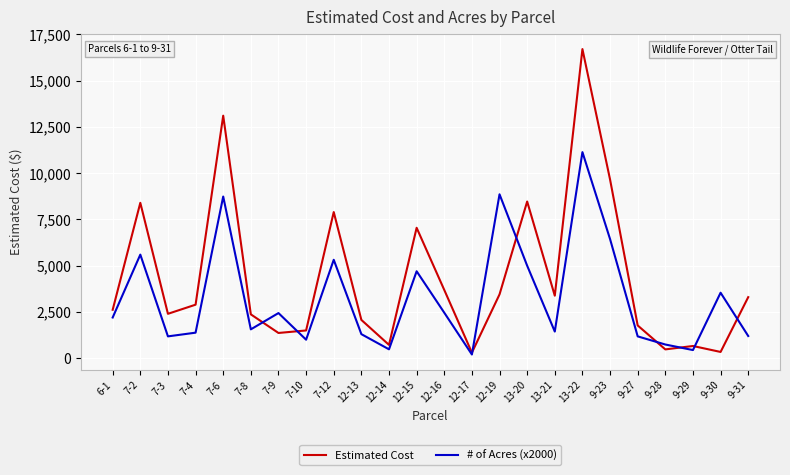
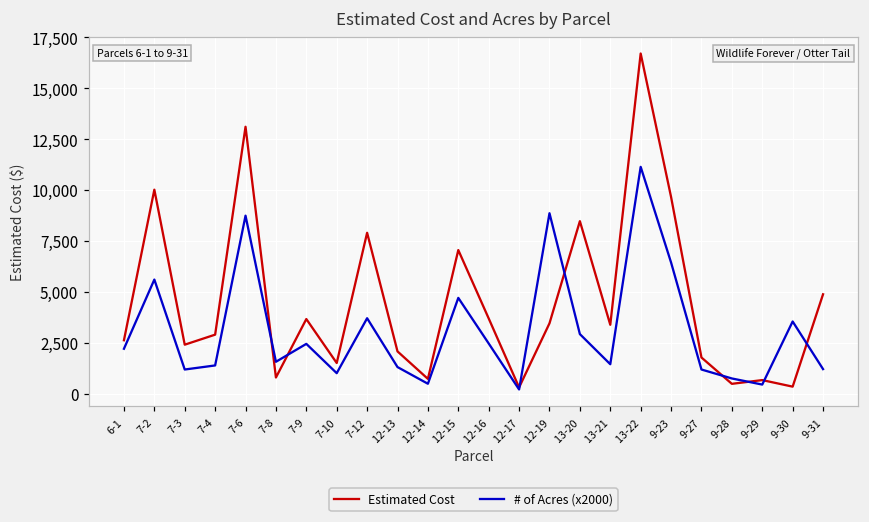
Estimated Cost, 7-2: 8,400 -> 10,000
Estimated Cost, 7-8: 2,400 -> 800
Estimated Cost, 7-9: 1,400 -> 3,700
# of Acres (x2000), 7-12: 5,300 -> 3,700
# of Acres (x2000), 13-20: 5,000 -> 2,900
Estimated Cost, 9-31: 3,300 -> 4,900
